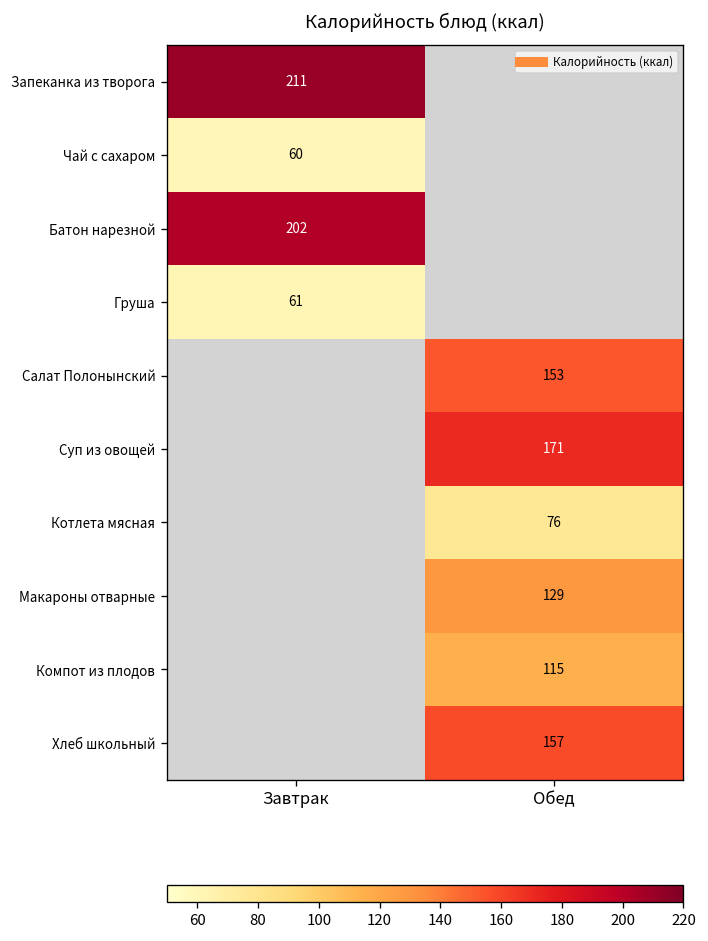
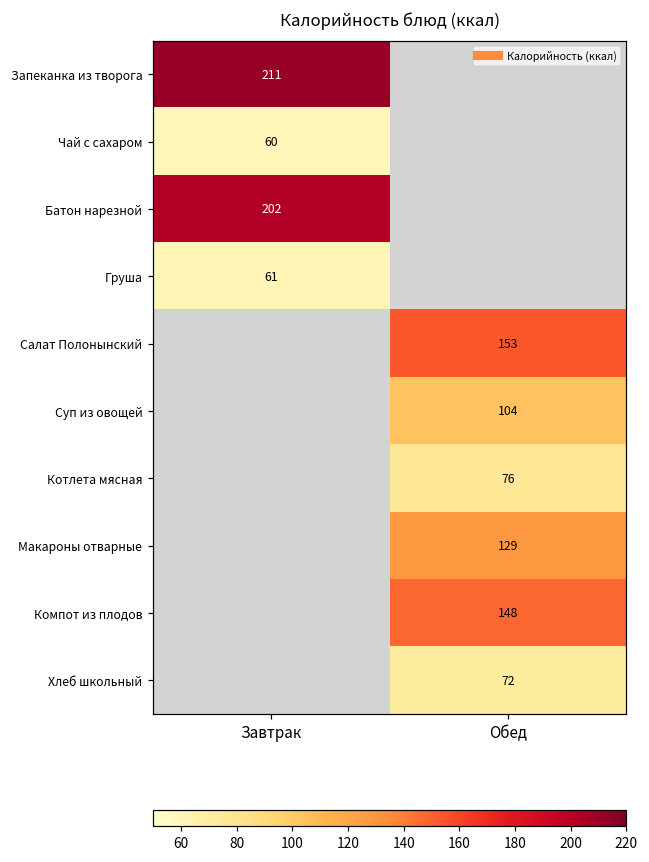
Суп из овощей, Обед: 171 -> 104
Компот из плодов, Обед: 115 -> 148
Хлеб школьный, Обед: 157 -> 72
